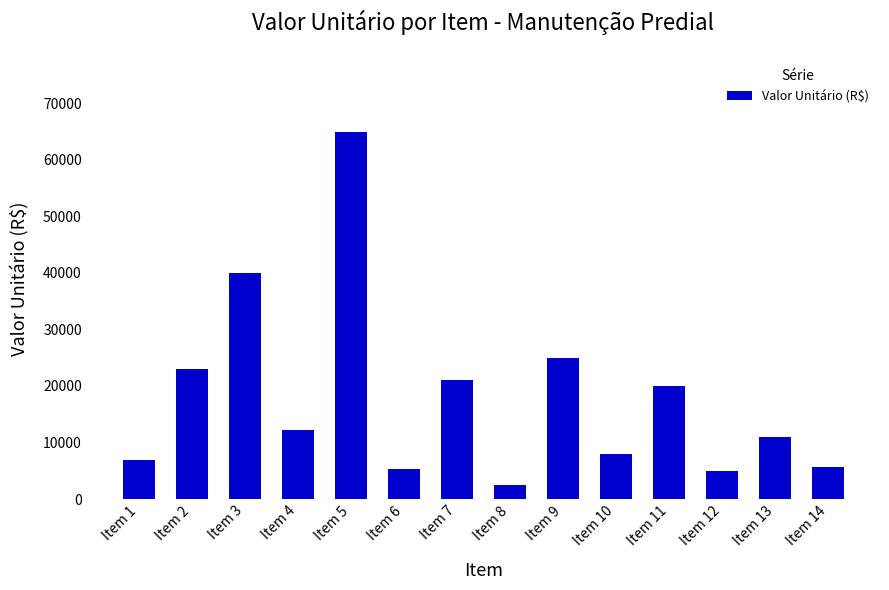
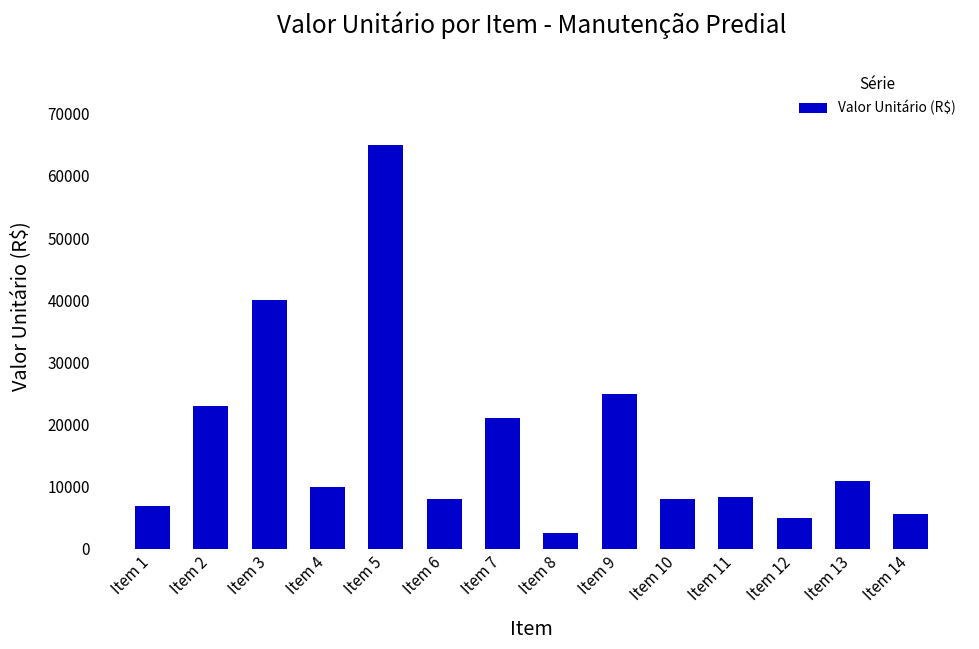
Item 4: 12000 -> 10000
Item 6: 5000 -> 8000
Item 11: 20000 -> 8000
